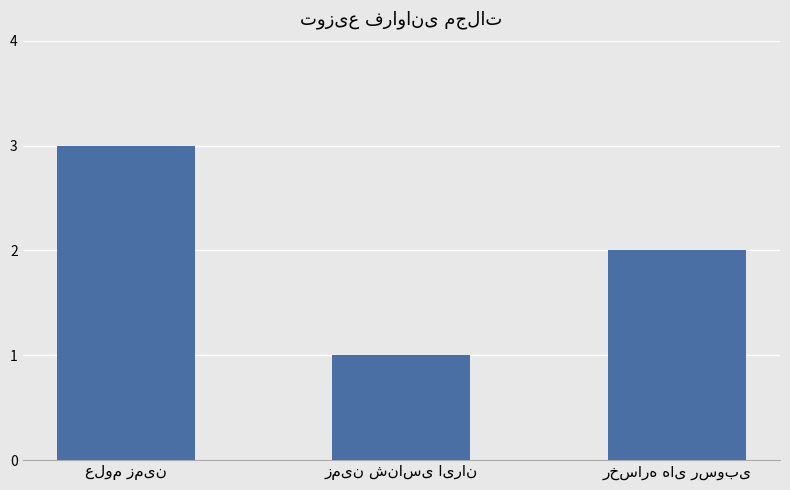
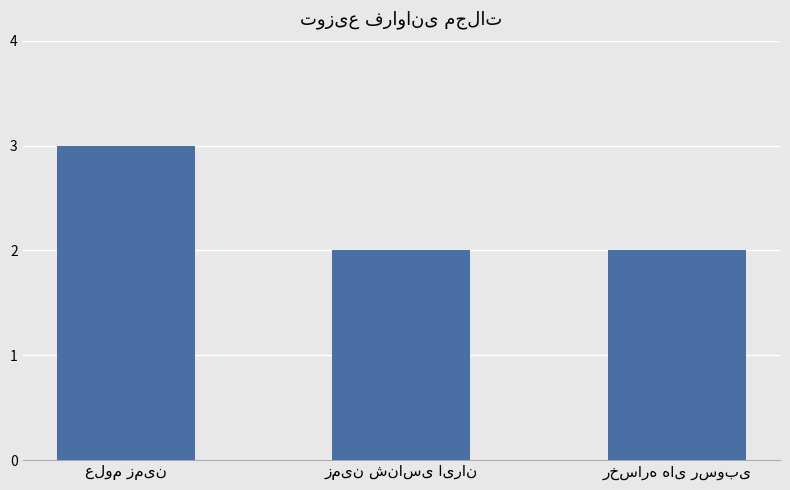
زمین شناسی ایران: 1 -> 2
